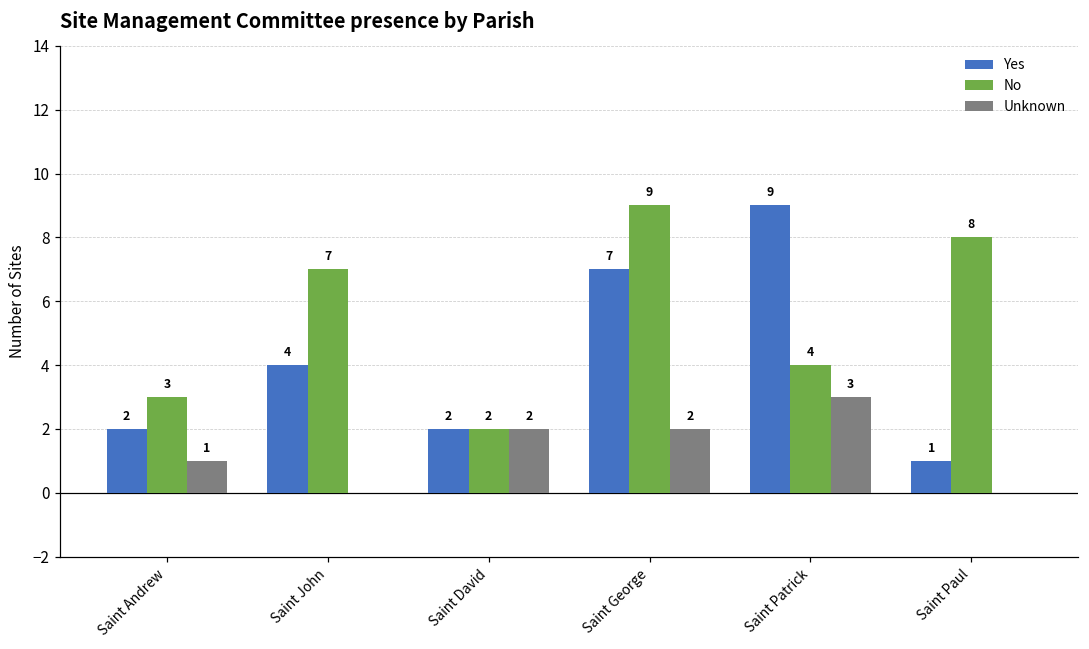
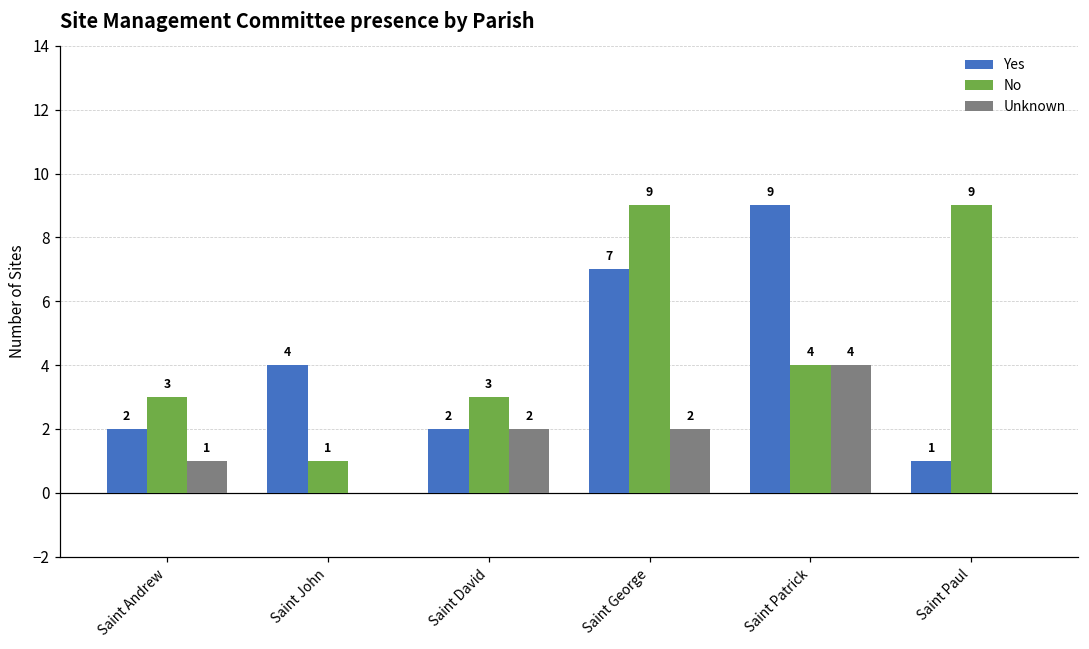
No, Saint John: 7 -> 1
No, Saint David: 2 -> 3
Unknown, Saint Patrick: 3 -> 4
No, Saint Paul: 8 -> 9
